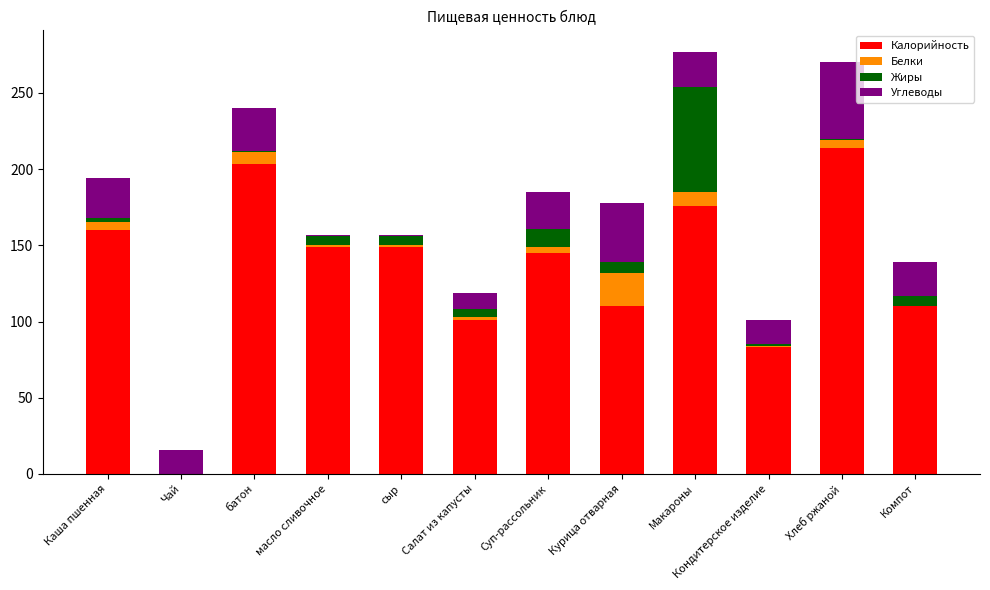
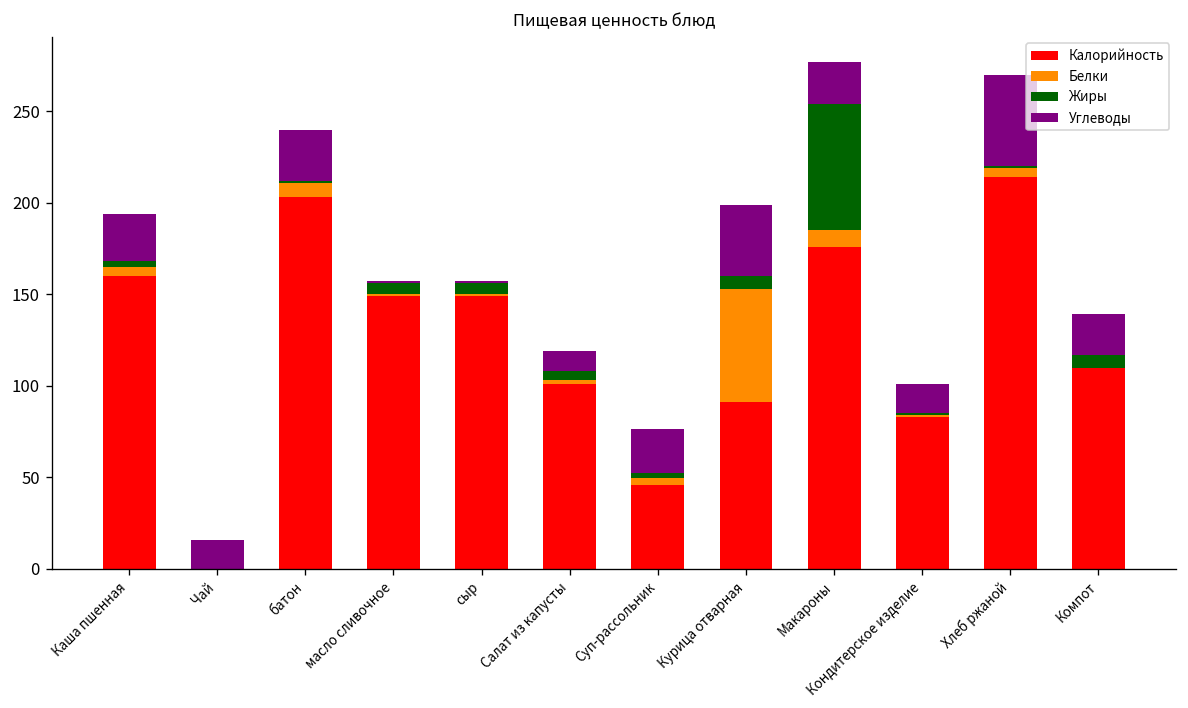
Калорийность, Суп-рассольник: 145 -> 46
Жиры, Суп-рассольник: 12 -> 3
Калорийность, Курица отварная: 110 -> 91
Белки, Курица отварная: 22 -> 62
